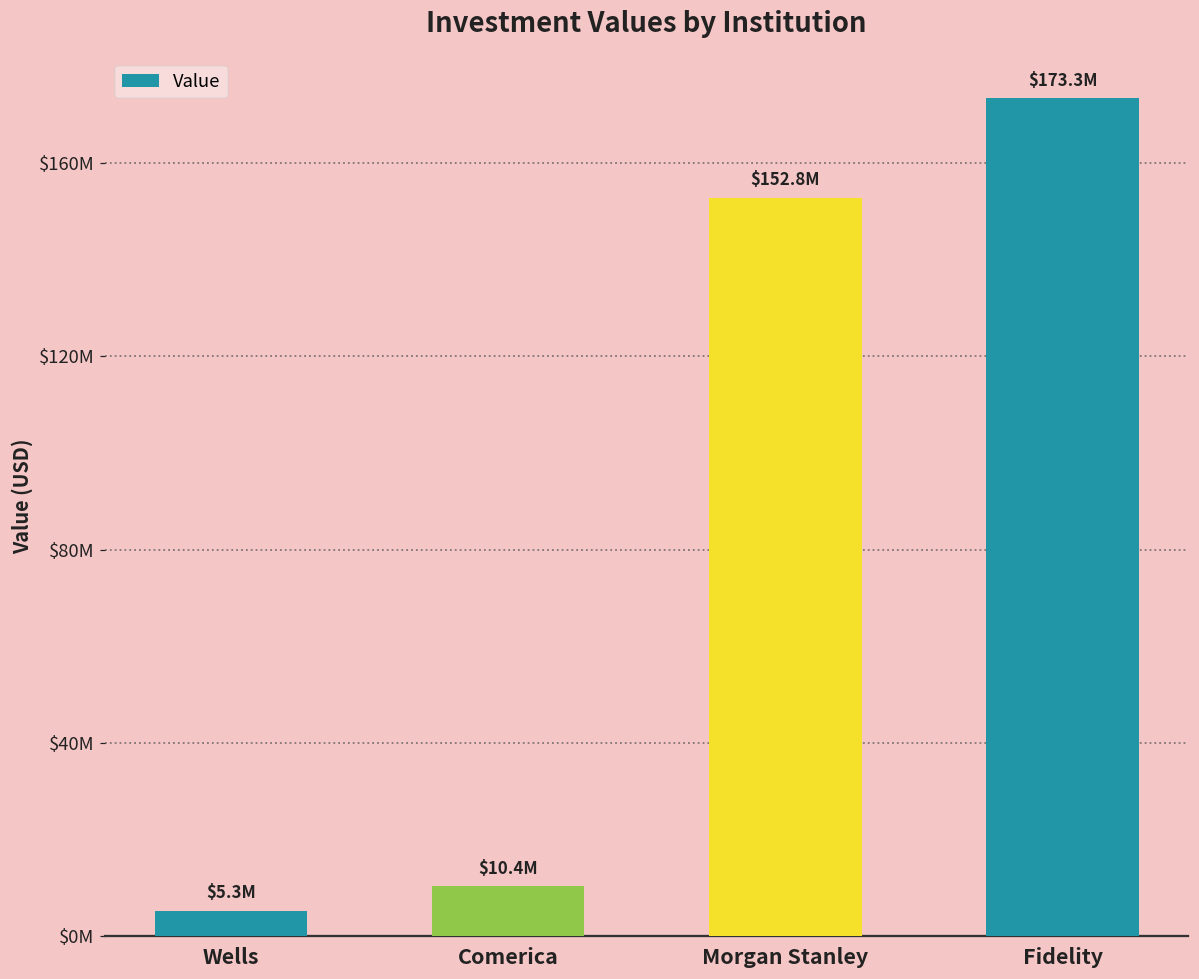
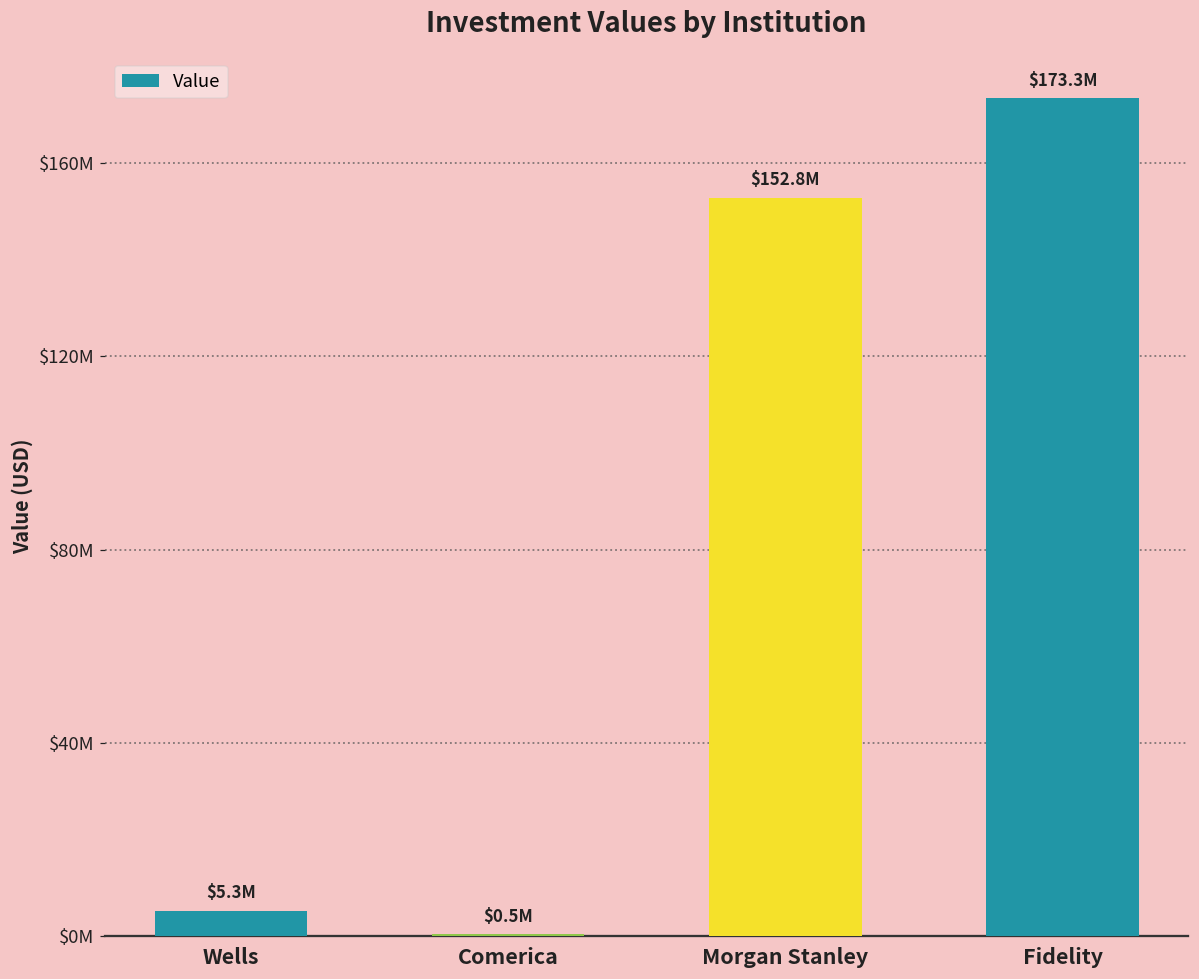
Comerica: $10.4M -> $0.5M
